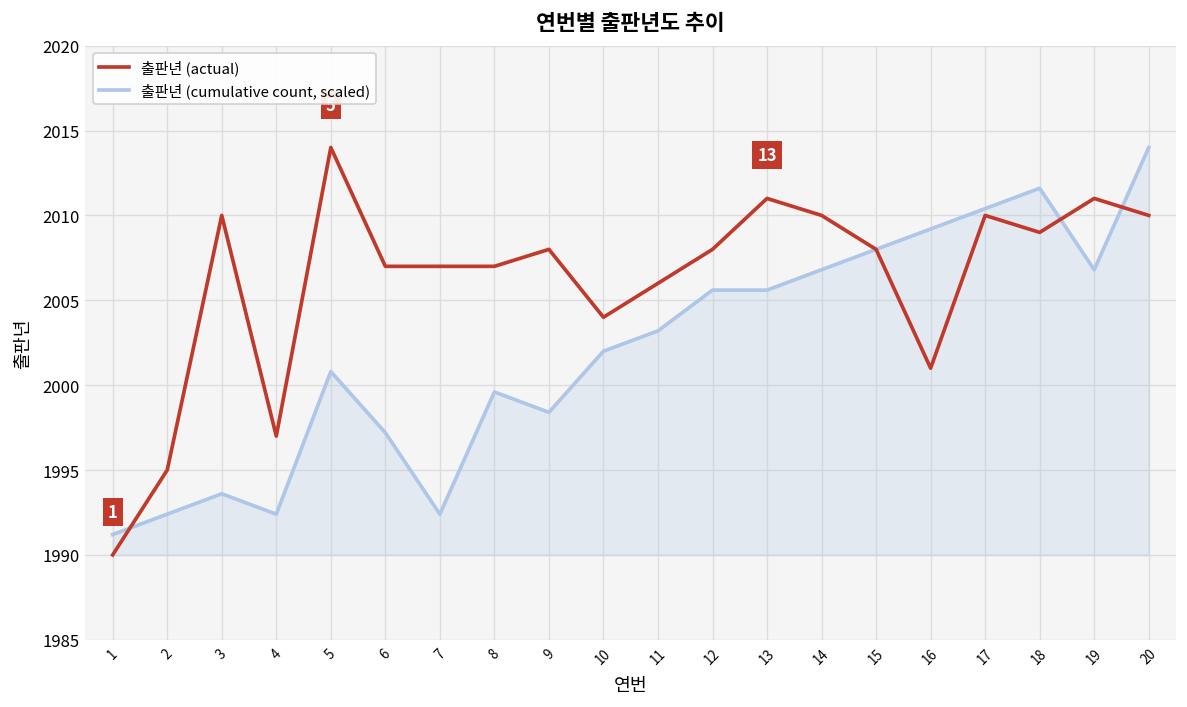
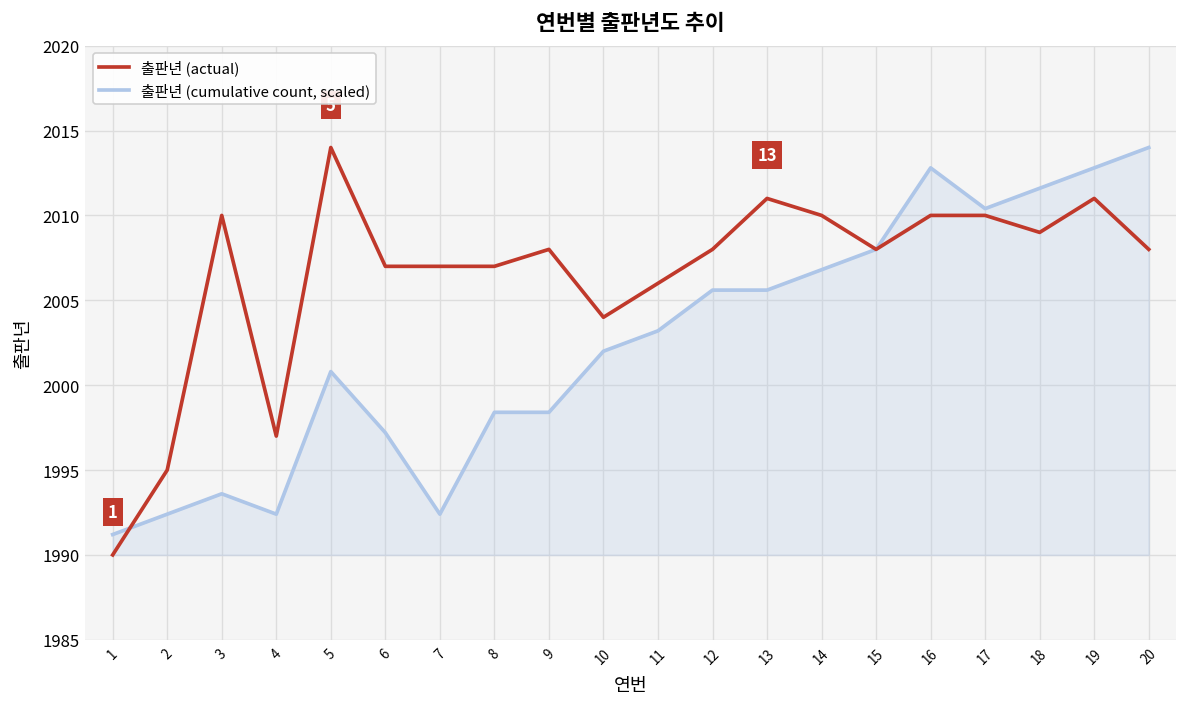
출판년 (cumulative count, scaled), 8: 1999.6 -> 1998.4
출판년 (actual), 16: 2001 -> 2010
출판년 (cumulative count, scaled), 16: 2009.2 -> 2012.8
출판년 (cumulative count, scaled), 19: 2006.8 -> 2012.8
출판년 (actual), 20: 2010 -> 2008
